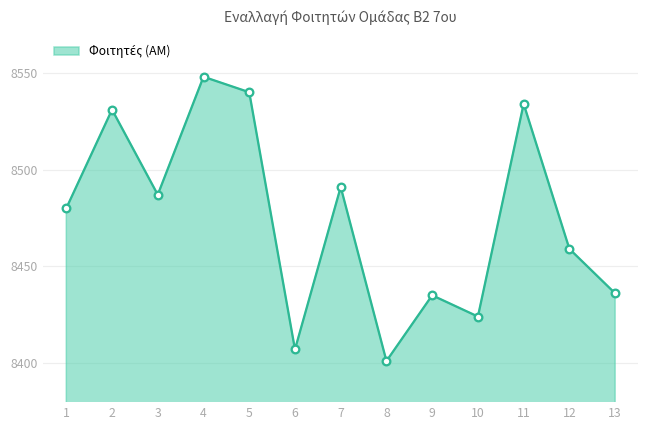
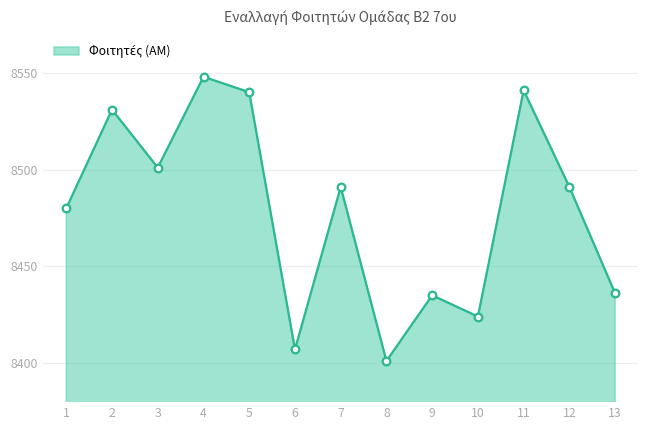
3: 8487 -> 8501
11: 8534 -> 8541
12: 8459 -> 8491
